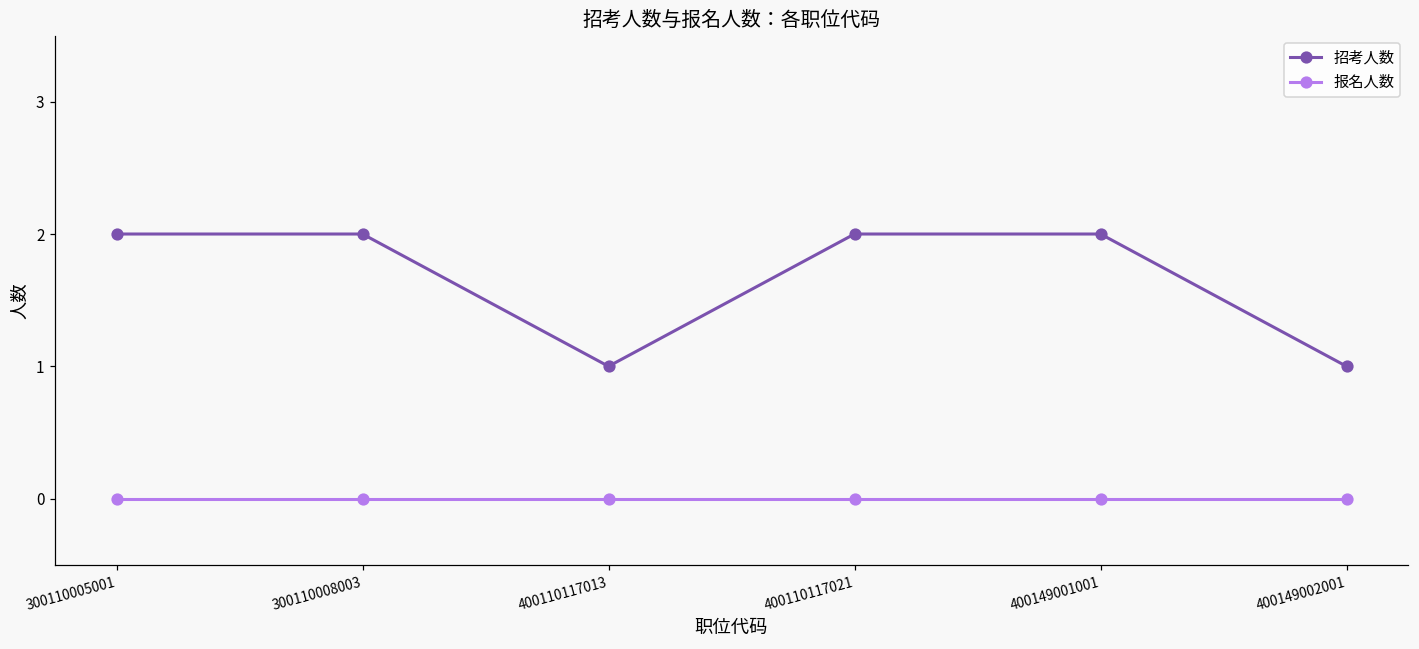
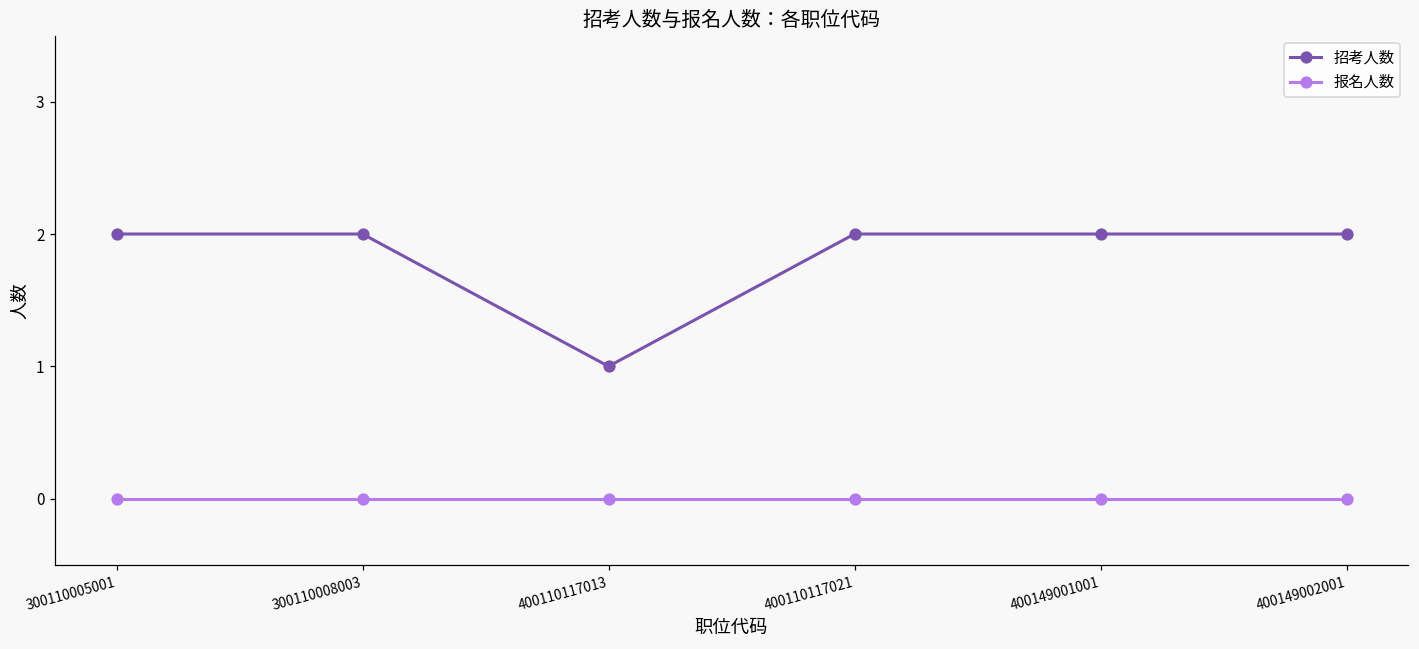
招考人数, 400149002001: 1 -> 2
